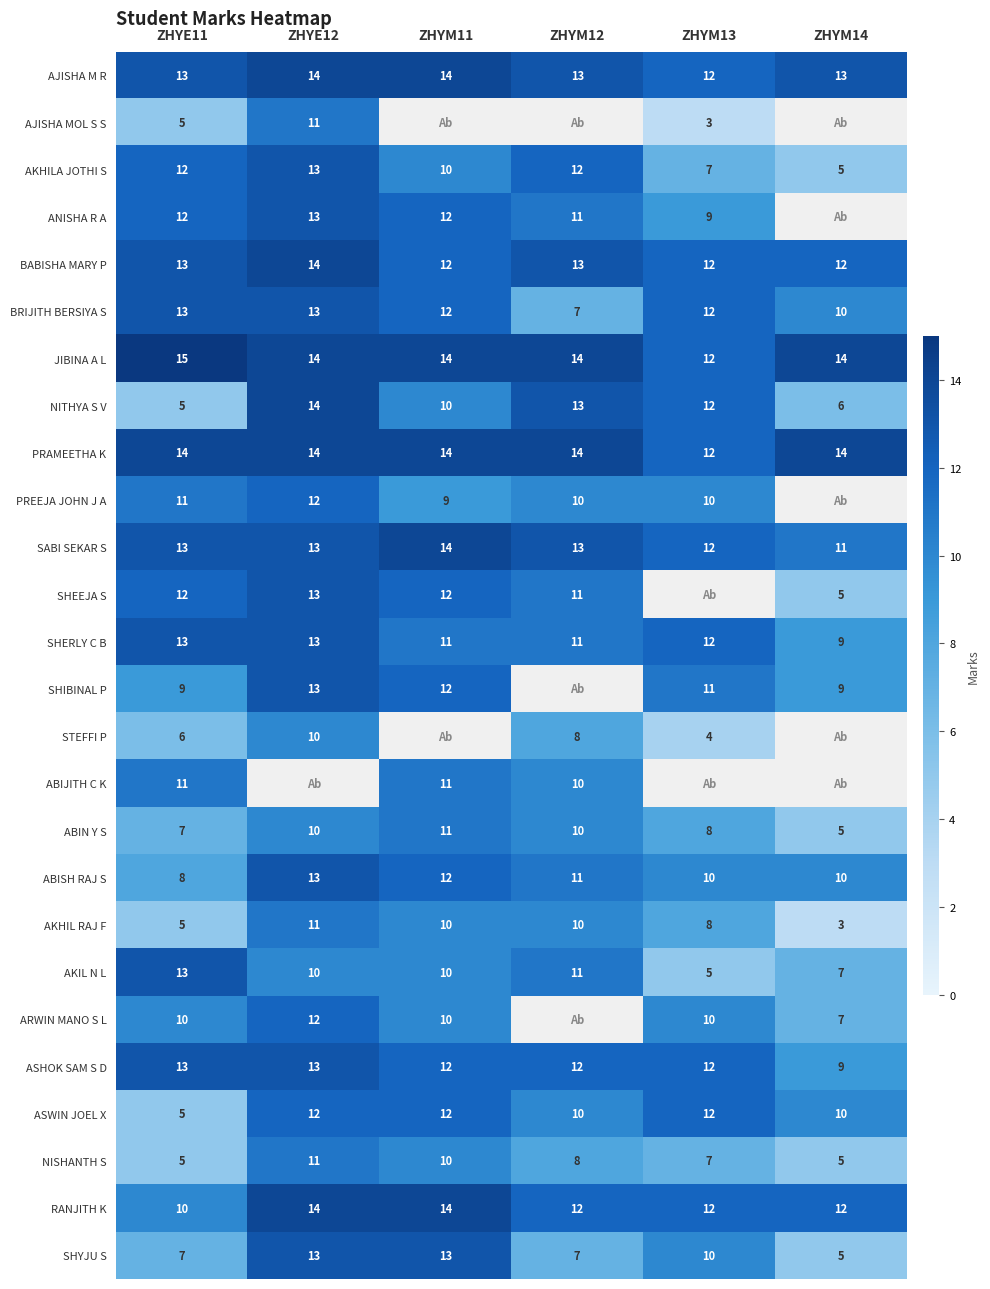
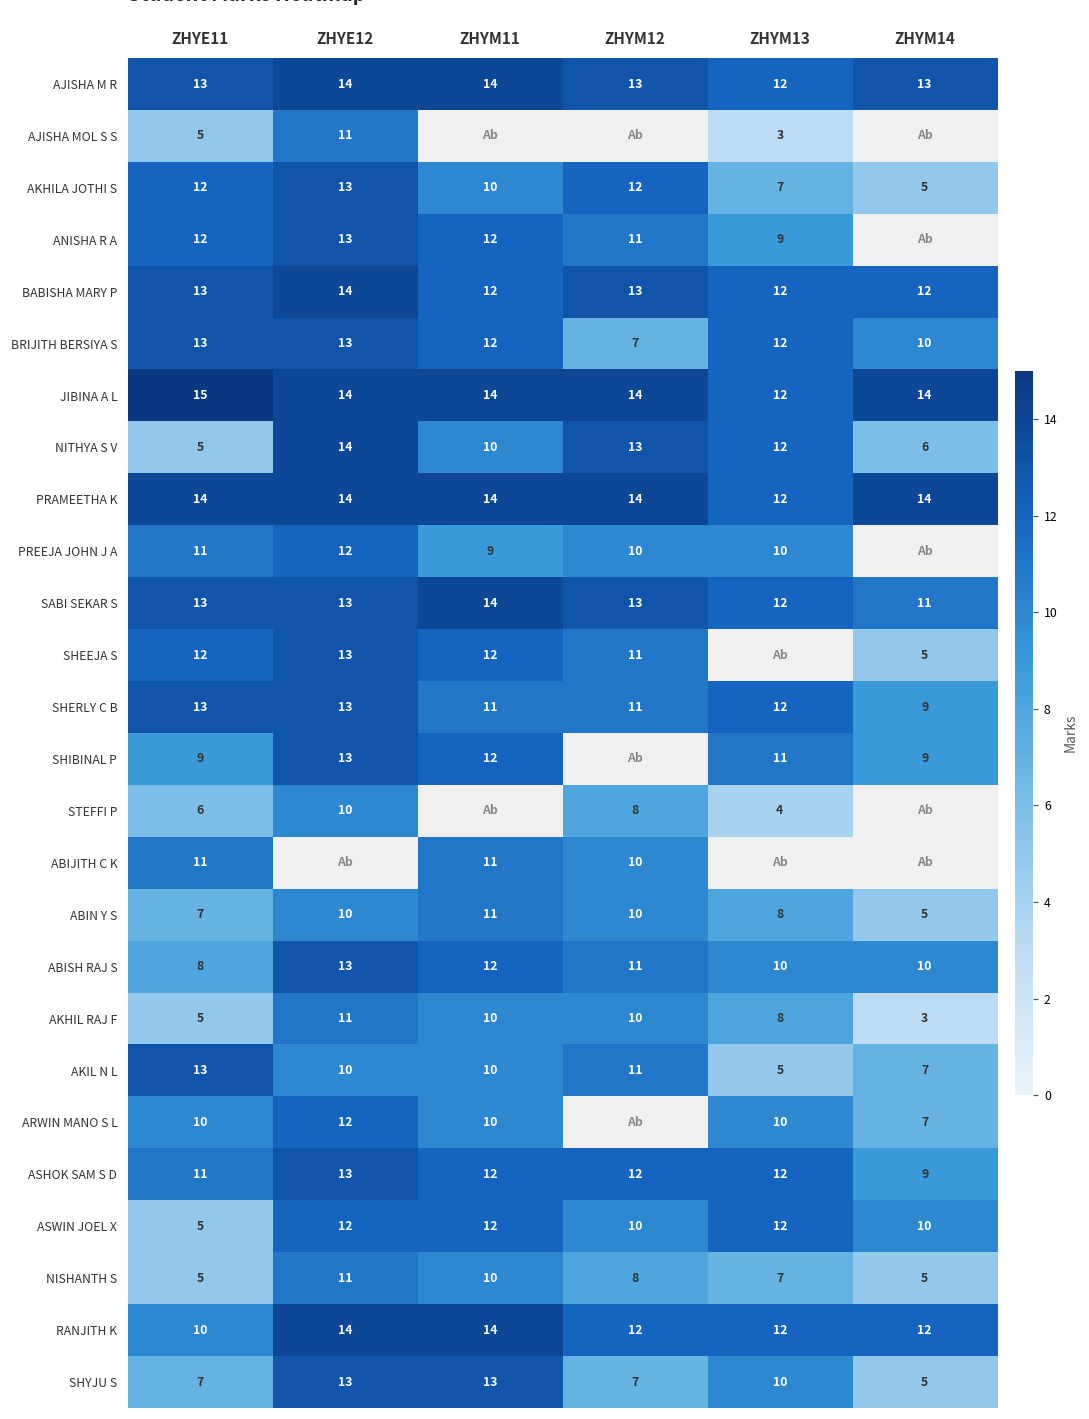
ASHOK SAM S D, ZHYE11: 13 -> 11
